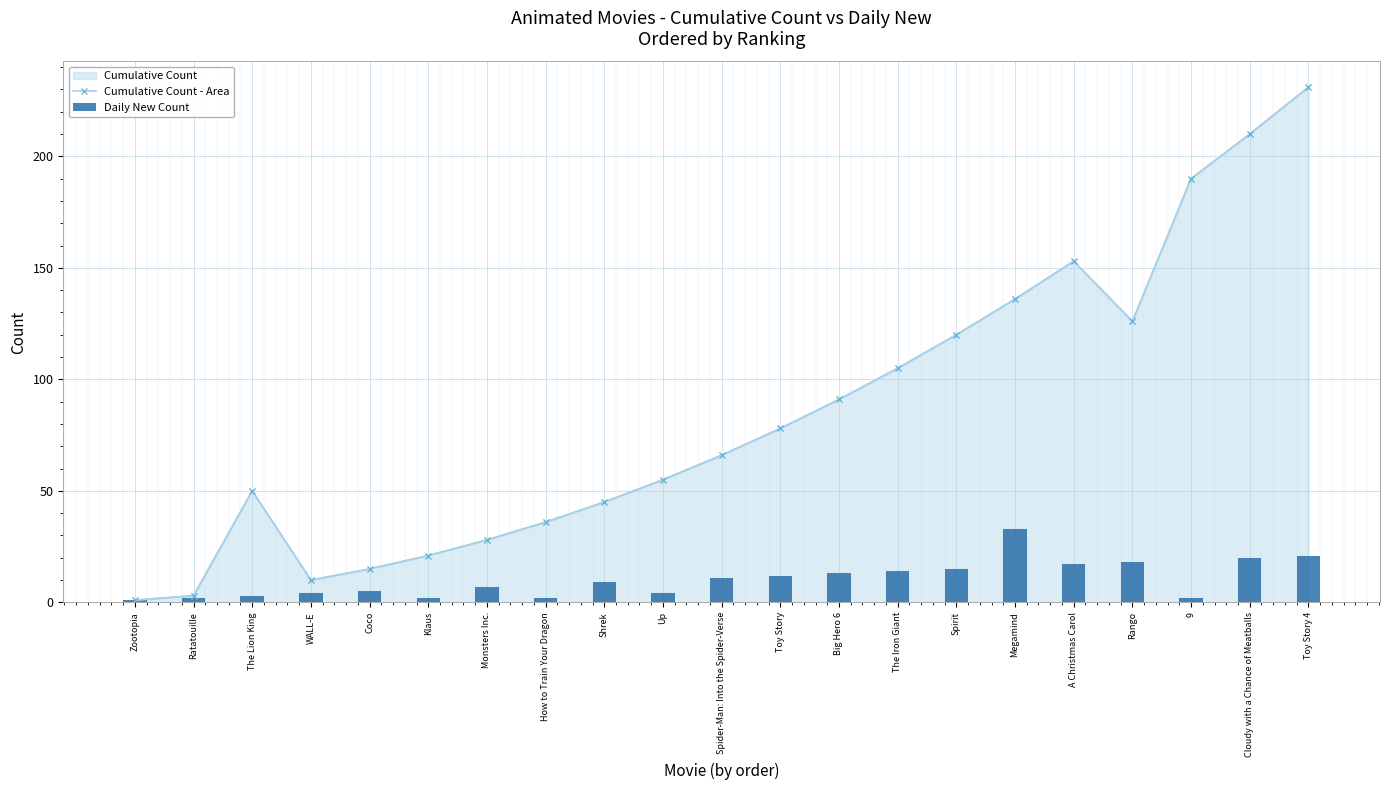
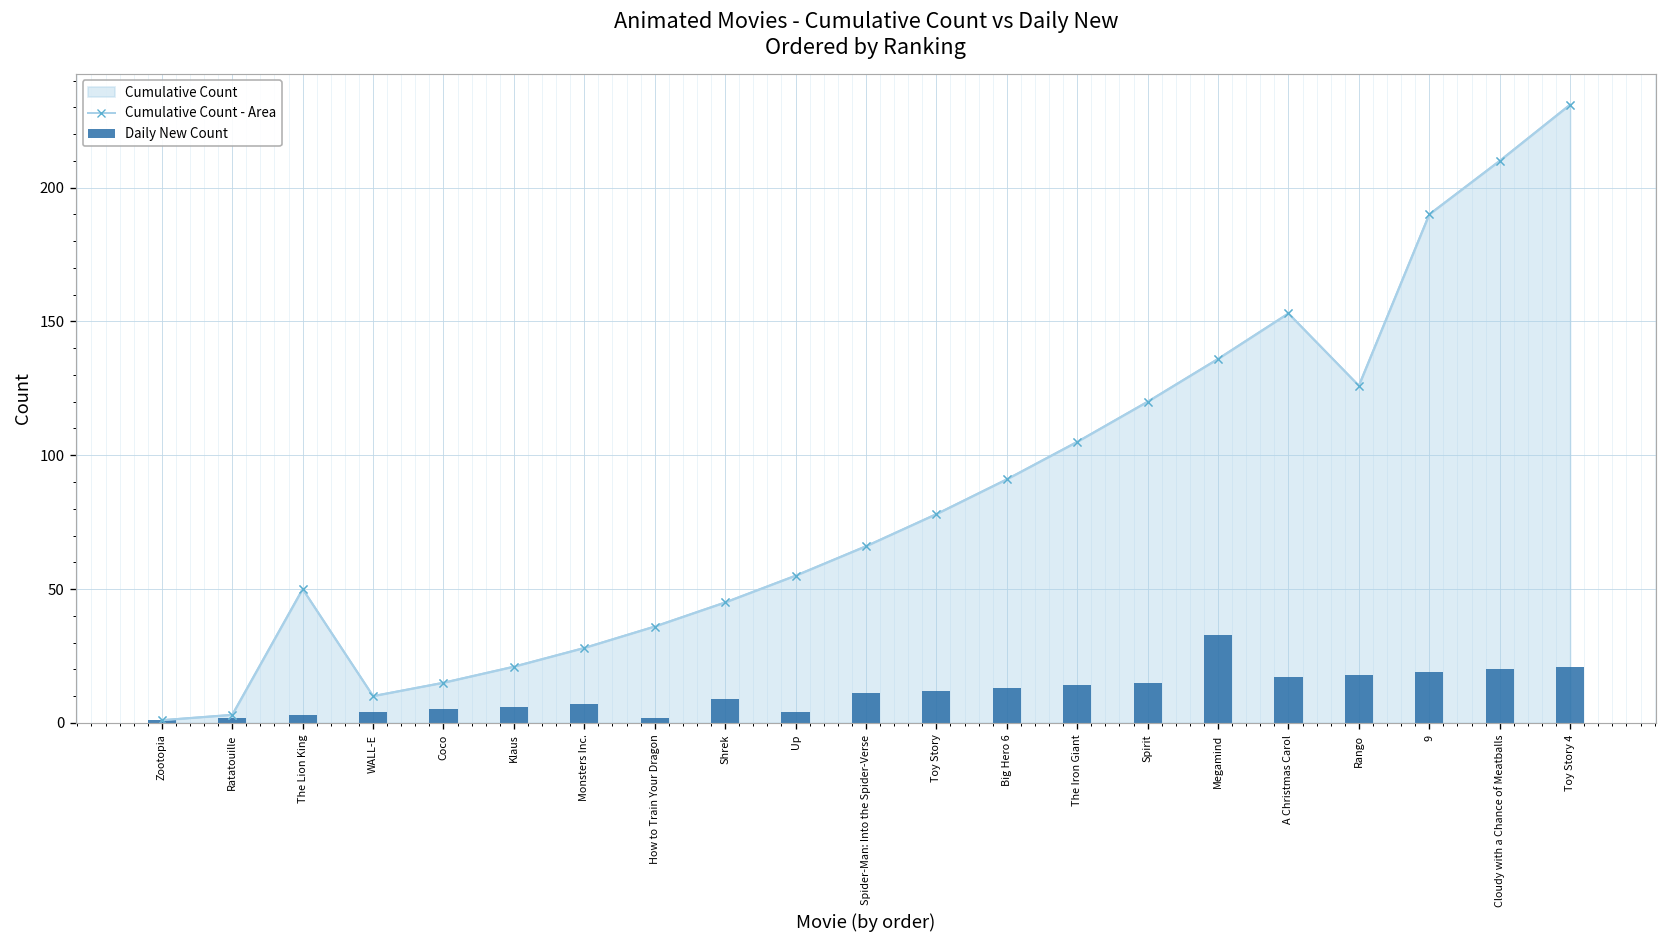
Daily New Count, Klaus: 2 -> 6
Daily New Count, 9: 2 -> 19
